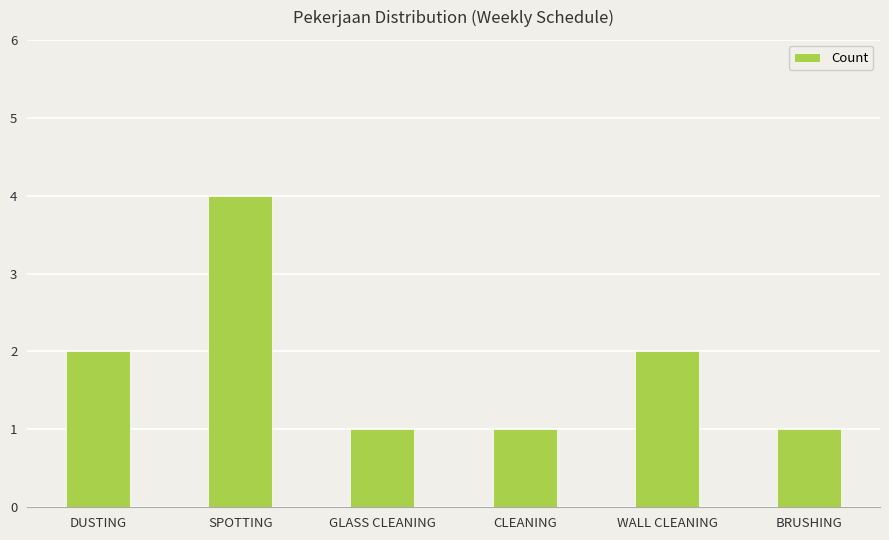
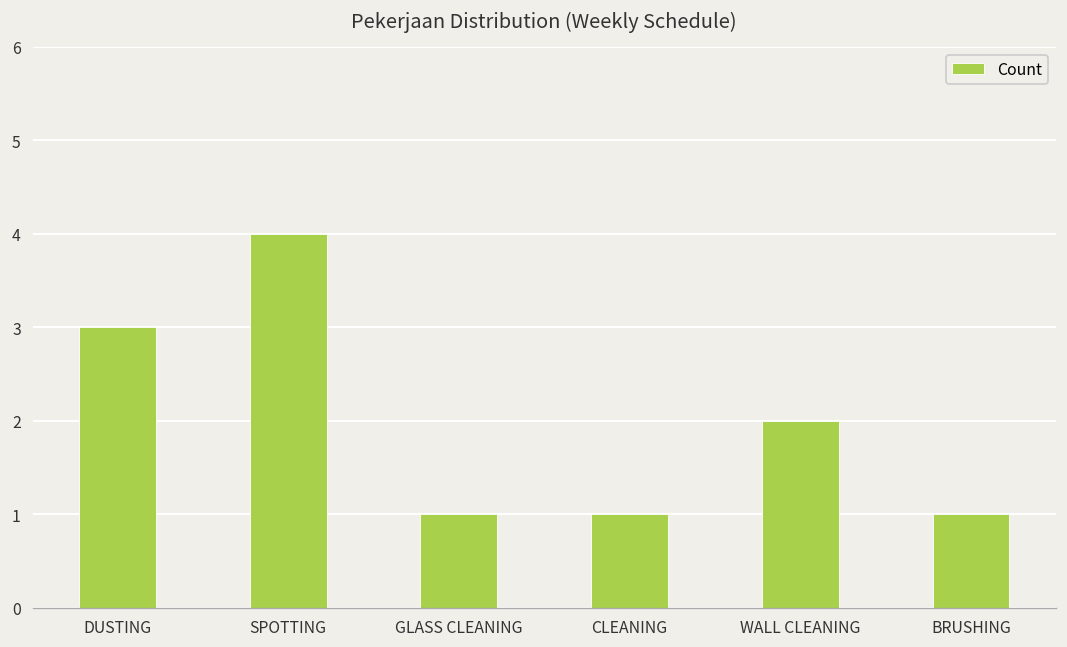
DUSTING: 2 -> 3
